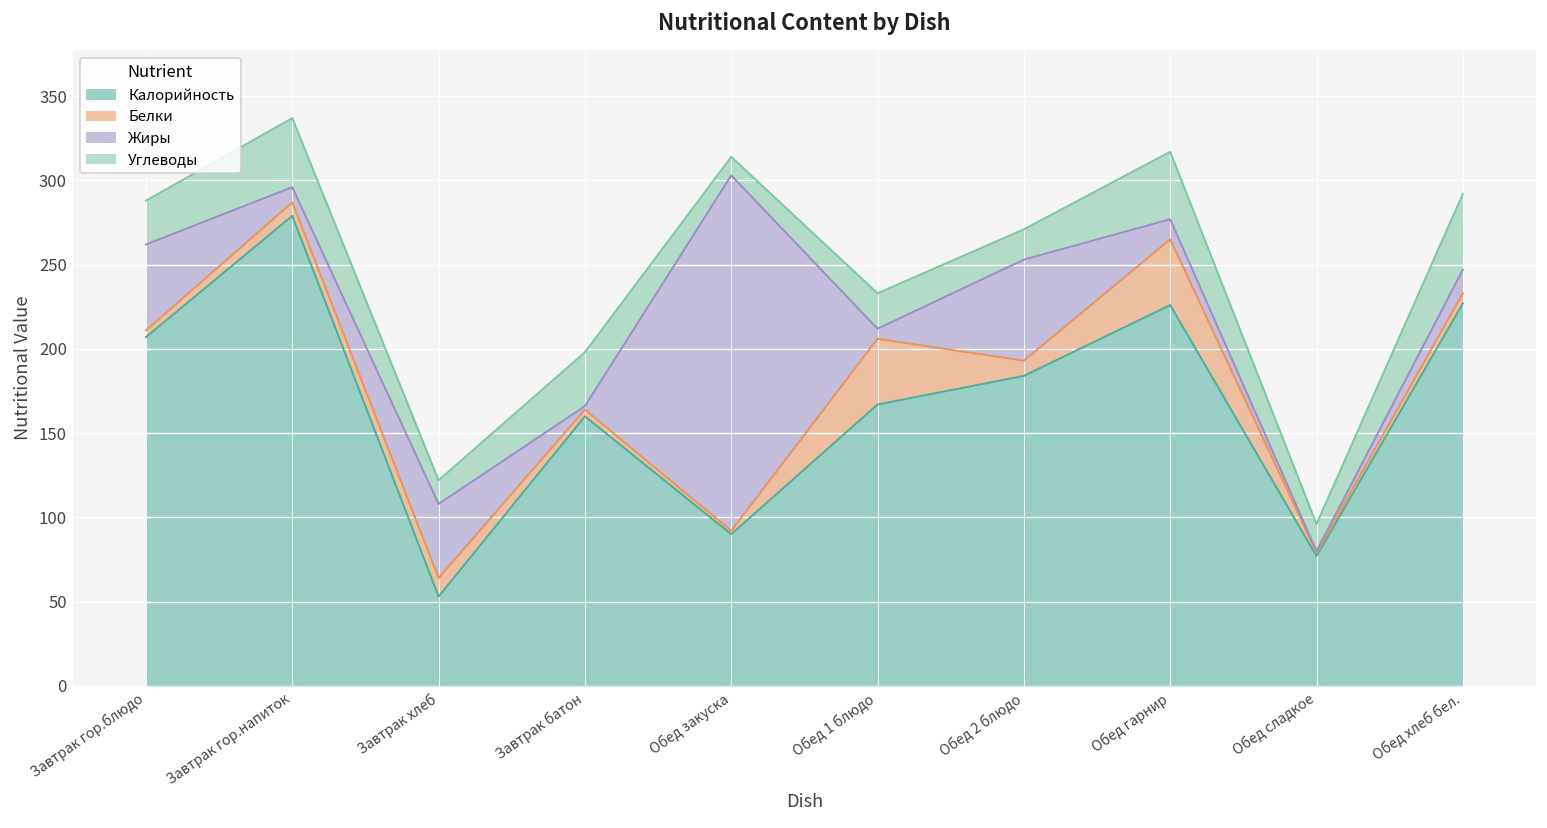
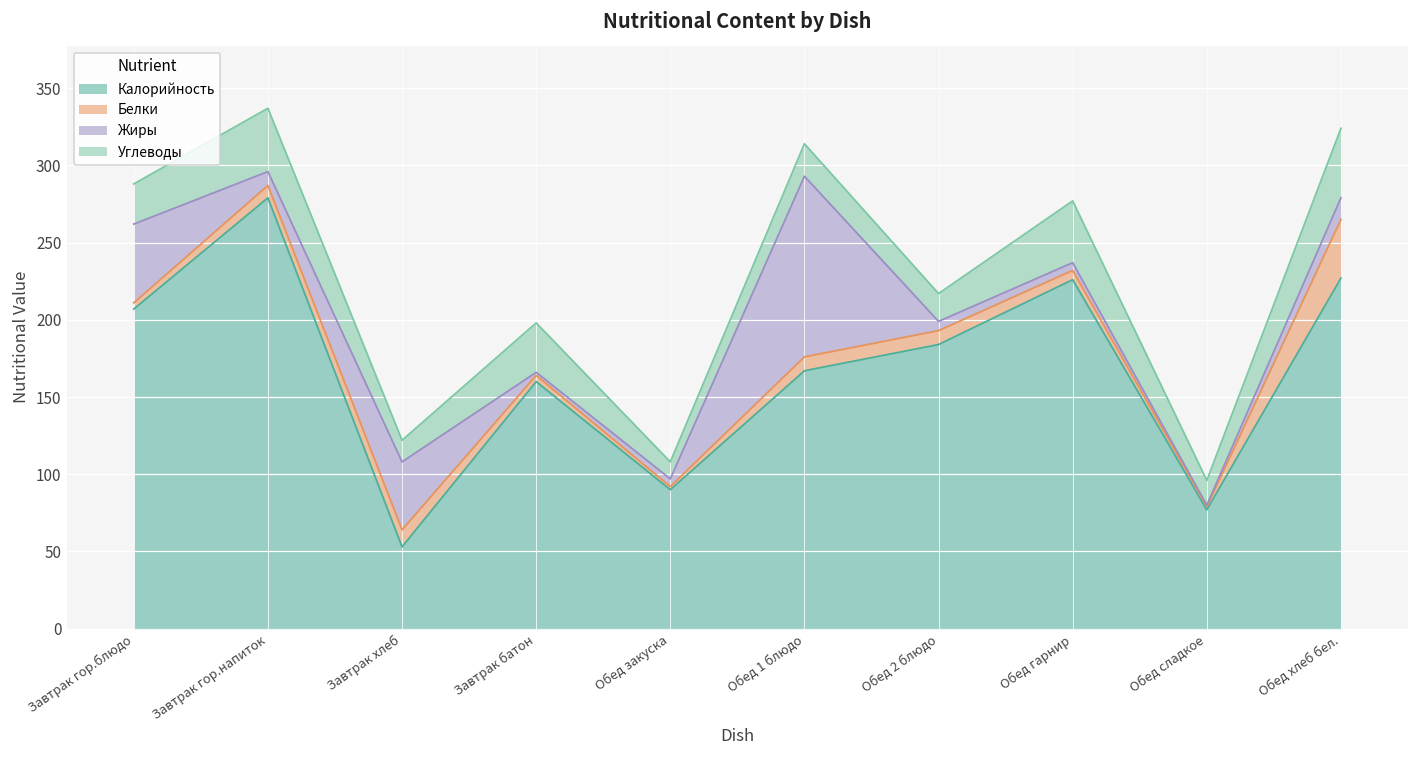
Жиры, Обед закуска: 211 -> 5
Белки, Обед 1 блюдо: 39 -> 9
Жиры, Обед 1 блюдо: 6 -> 117
Жиры, Обед 2 блюдо: 60 -> 6
Белки, Обед гарнир: 39 -> 6
Жиры, Обед гарнир: 12 -> 5
Белки, Обед хлеб бел.: 6 -> 38
